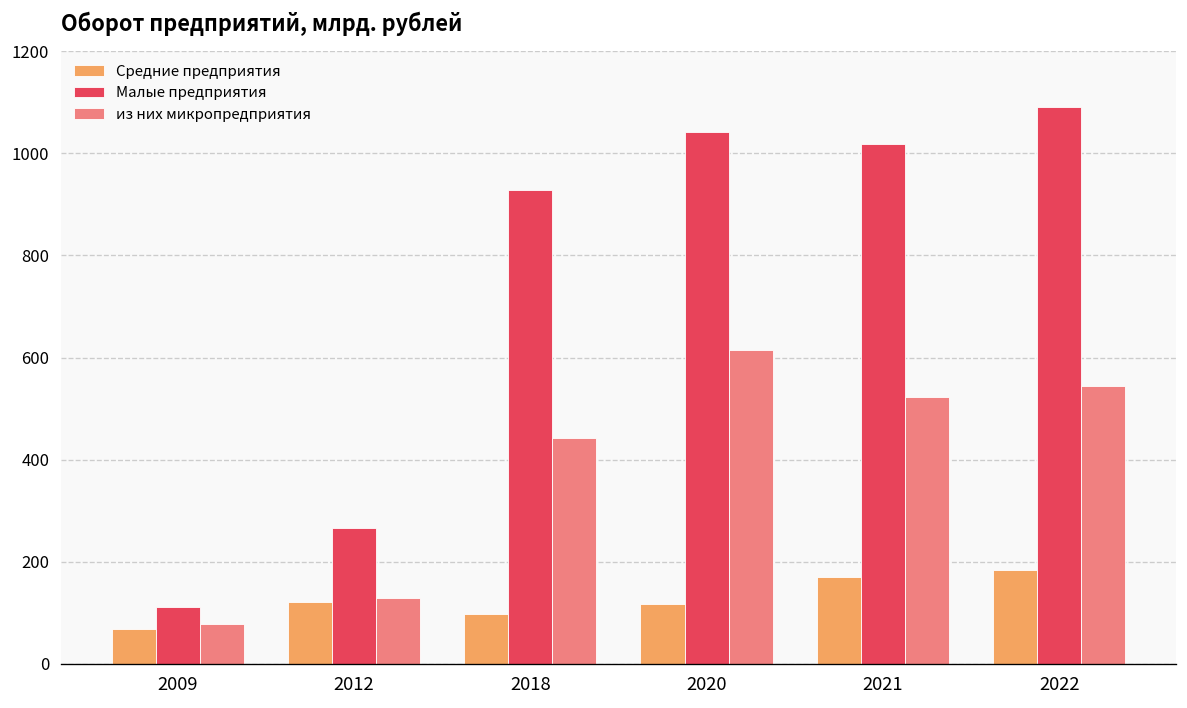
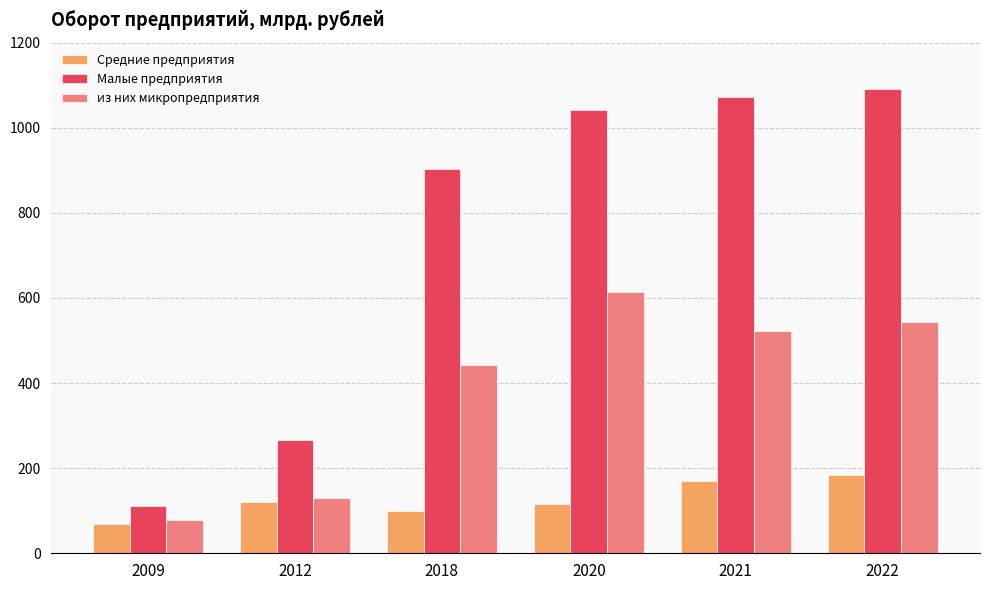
Малые предприятия, 2018: 930 -> 900
Малые предприятия, 2021: 1020 -> 1070
